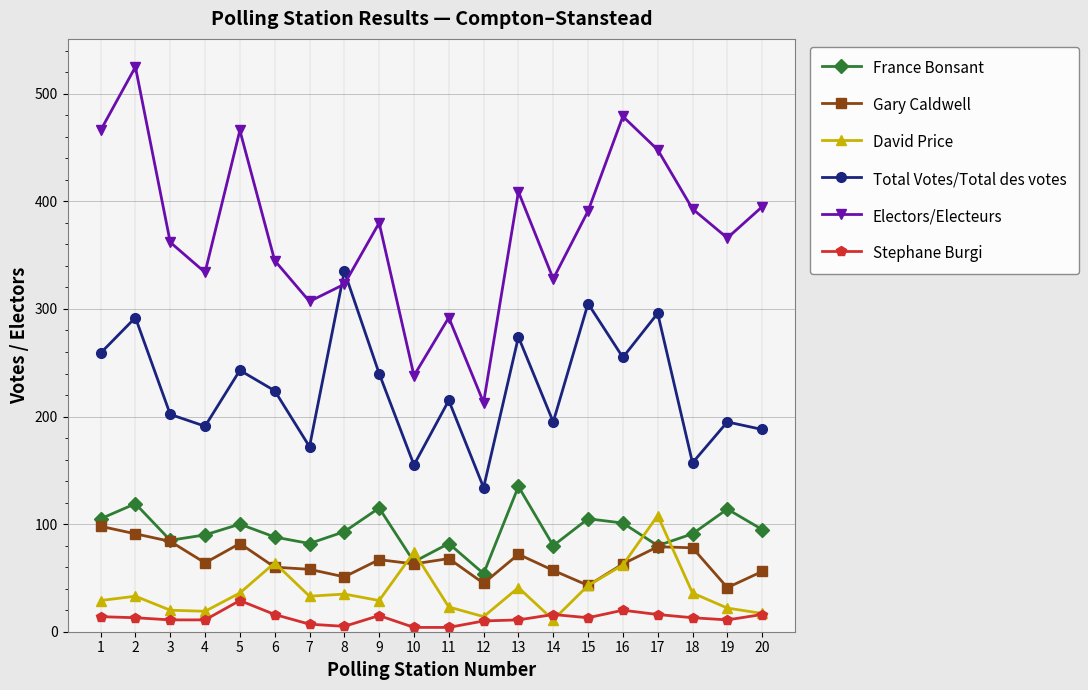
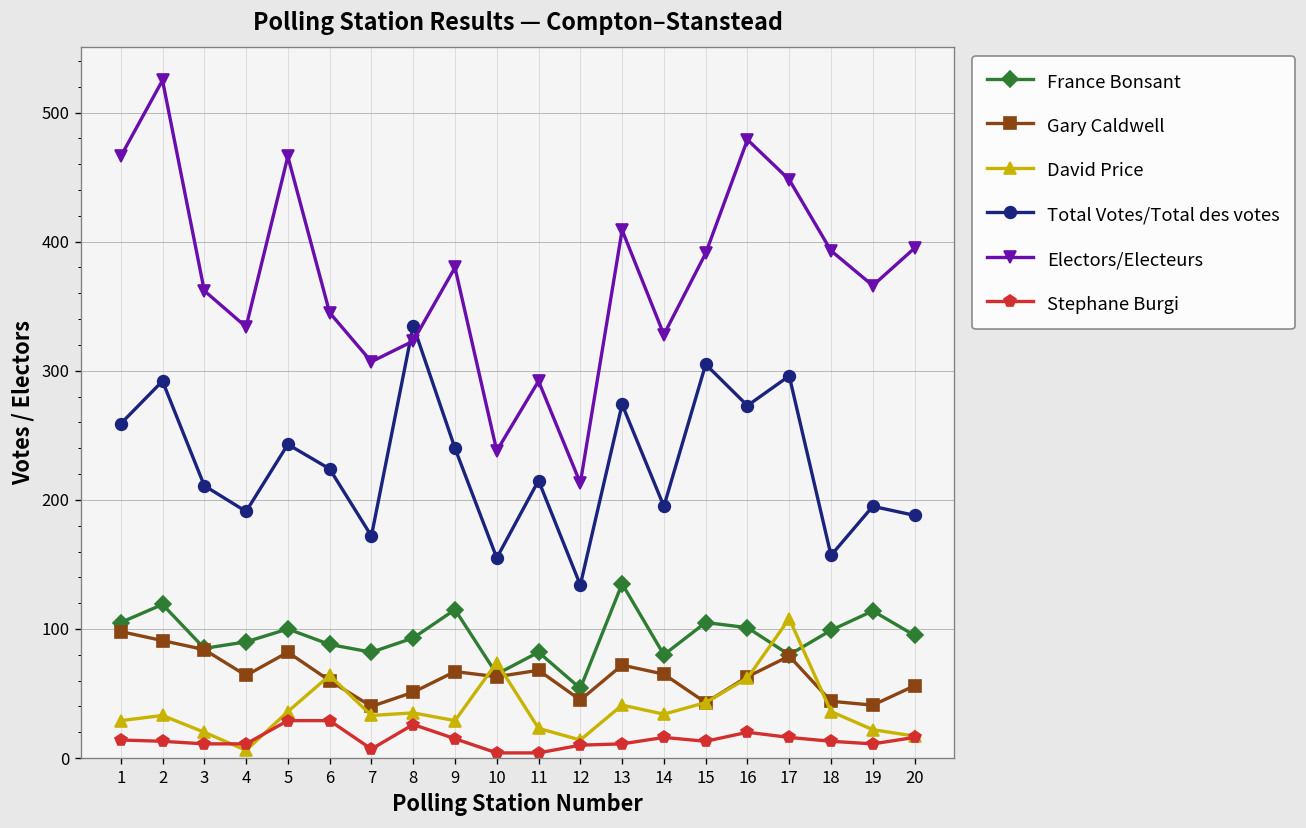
Total Votes/Total des votes, 3: 202 -> 211
David Price, 4: 19 -> 6
Stephane Burgi, 6: 16 -> 29
Gary Caldwell, 7: 58 -> 40
Stephane Burgi, 8: 5 -> 26
Gary Caldwell, 14: 57 -> 65
David Price, 14: 11 -> 34
Total Votes/Total des votes, 16: 255 -> 273
France Bonsant, 18: 91 -> 99
Gary Caldwell, 18: 78 -> 44
